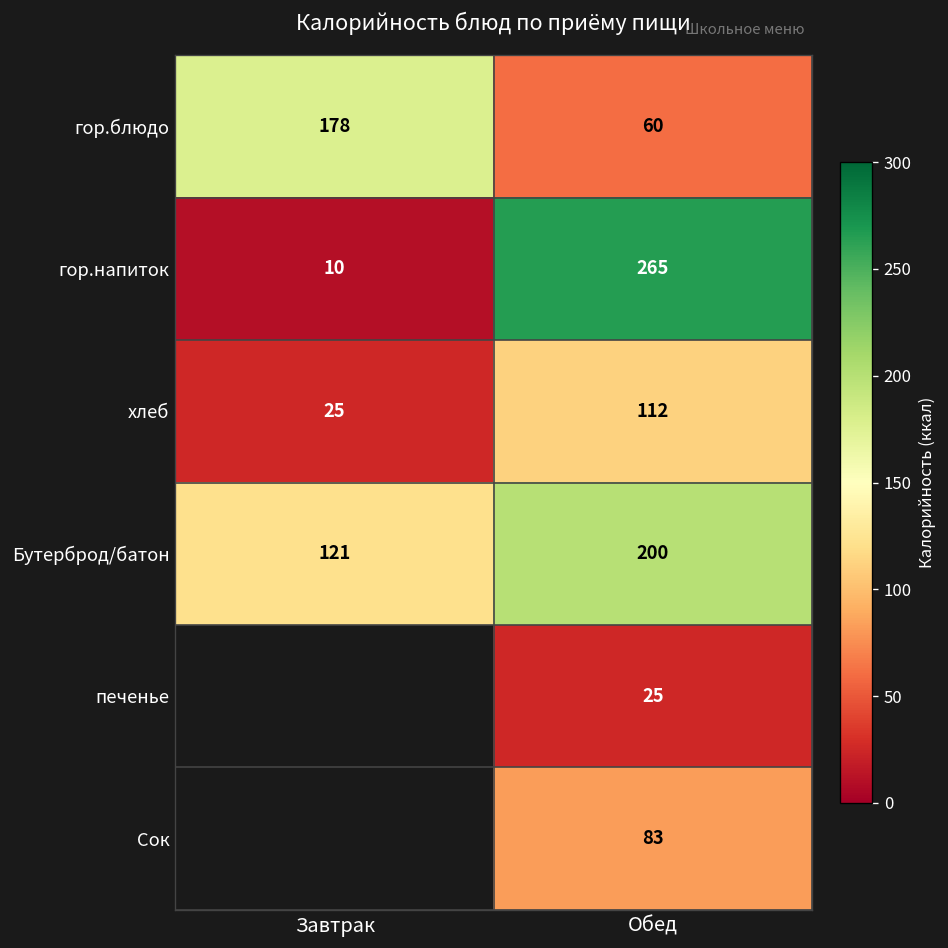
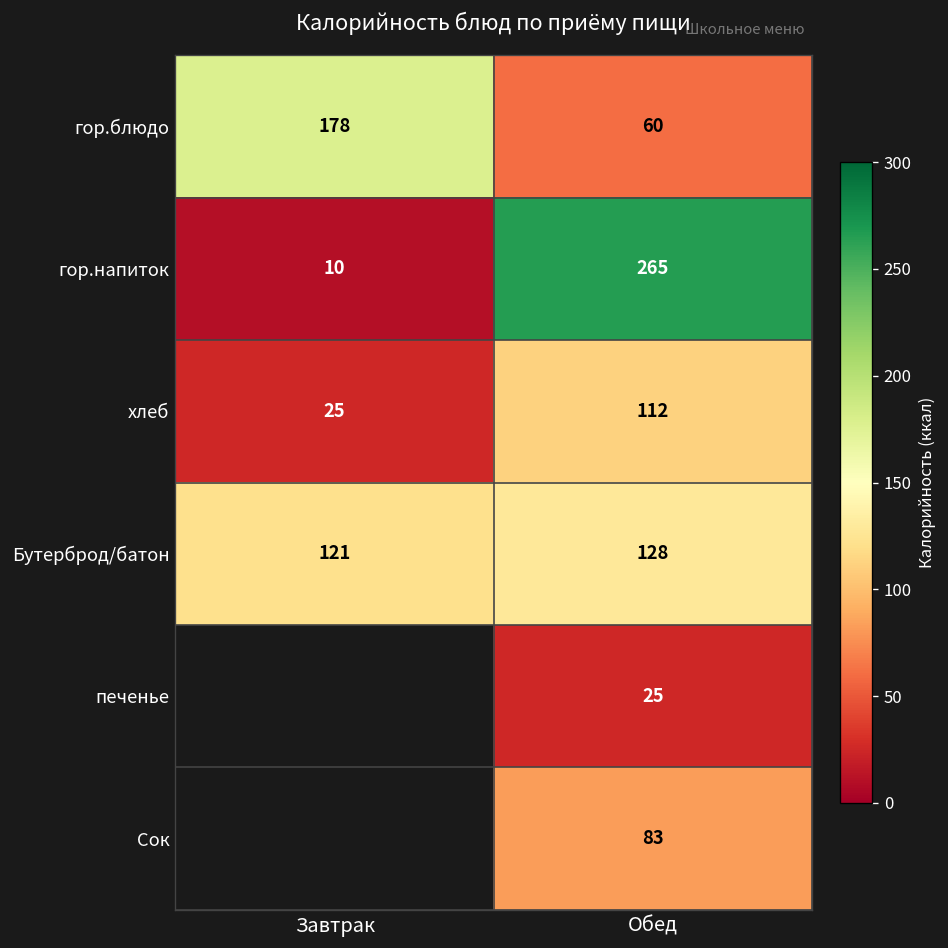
Бутерброд/батон, Обед: 200 -> 128
